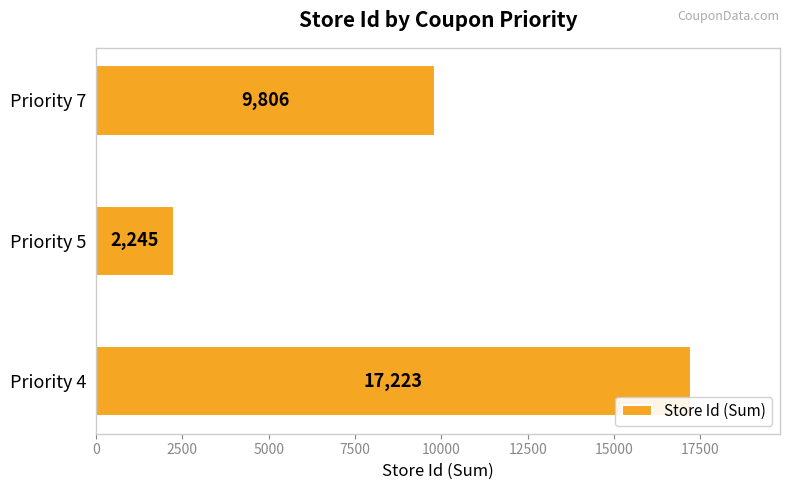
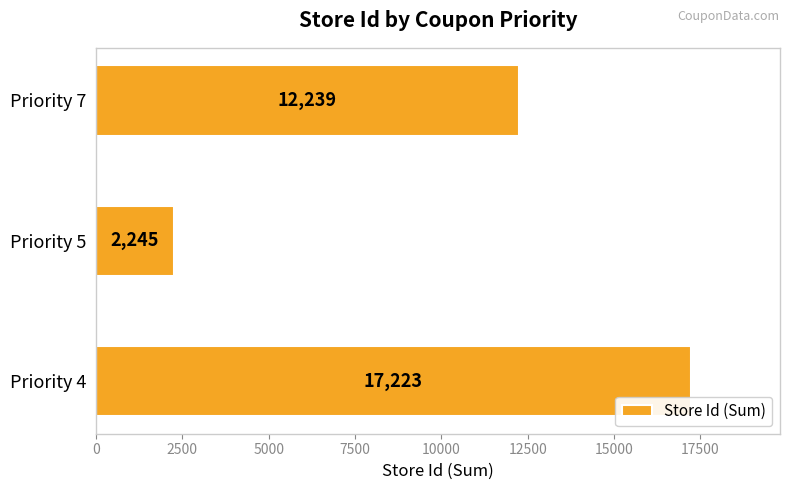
Priority 7: 9,806 -> 12,239
